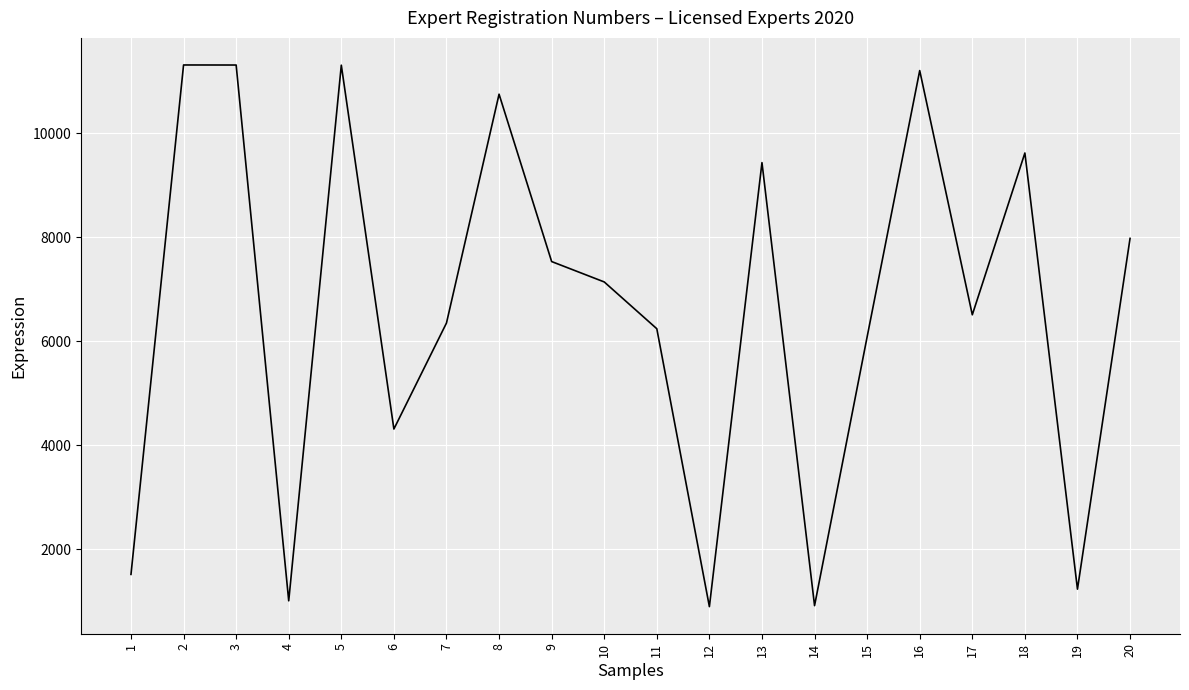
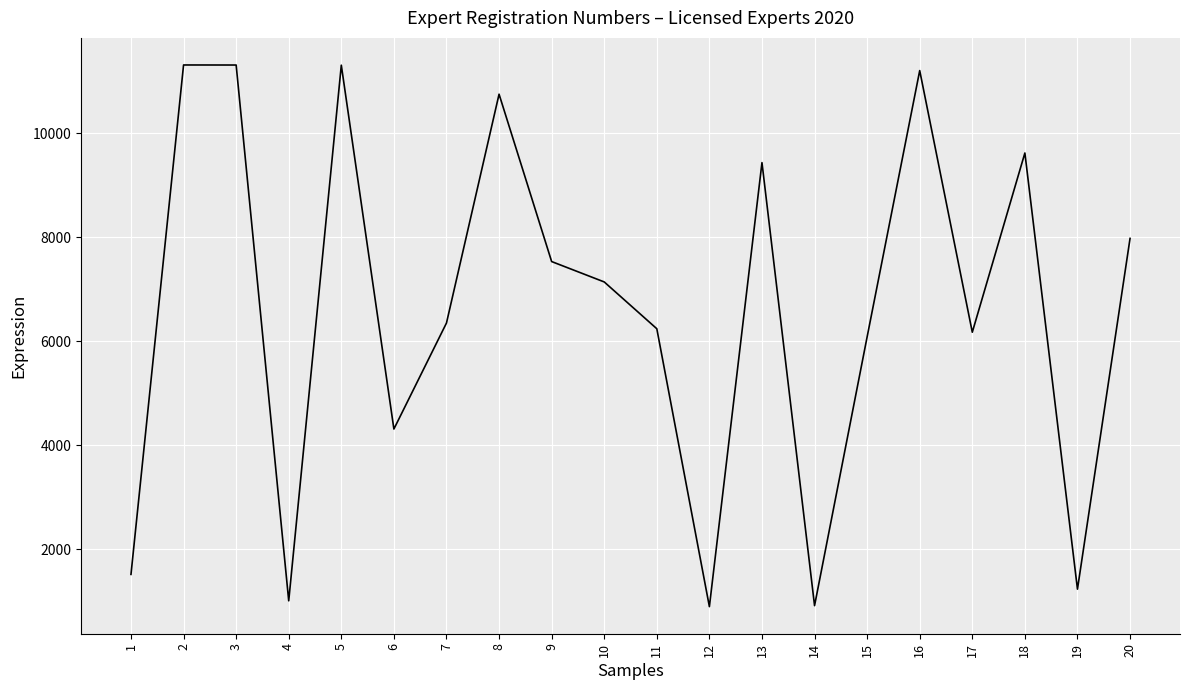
17: 6500 -> 6200
